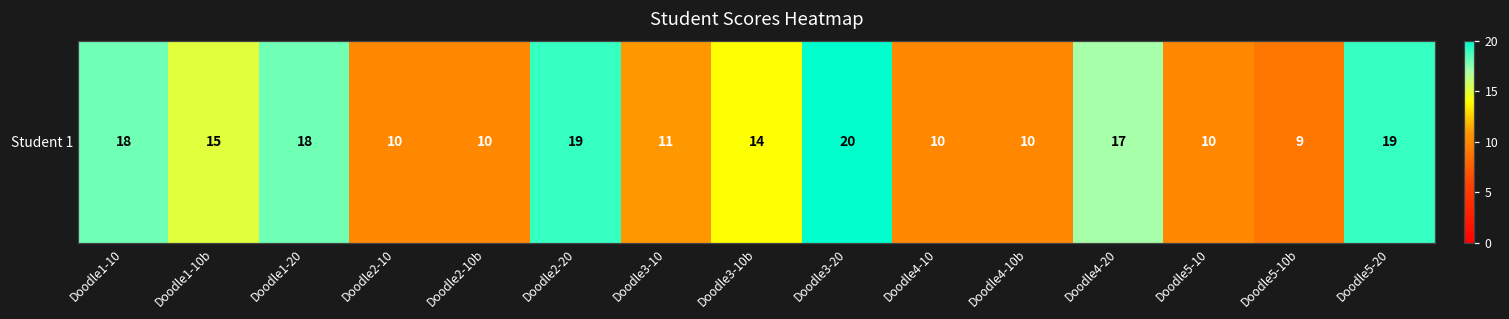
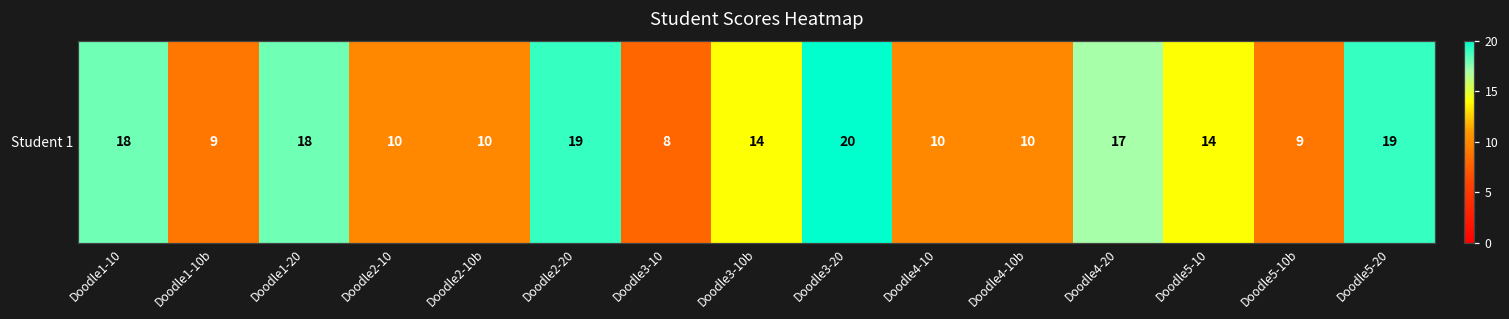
Student 1, Doodle1-10b: 15 -> 9
Student 1, Doodle3-10: 11 -> 8
Student 1, Doodle5-10: 10 -> 14
